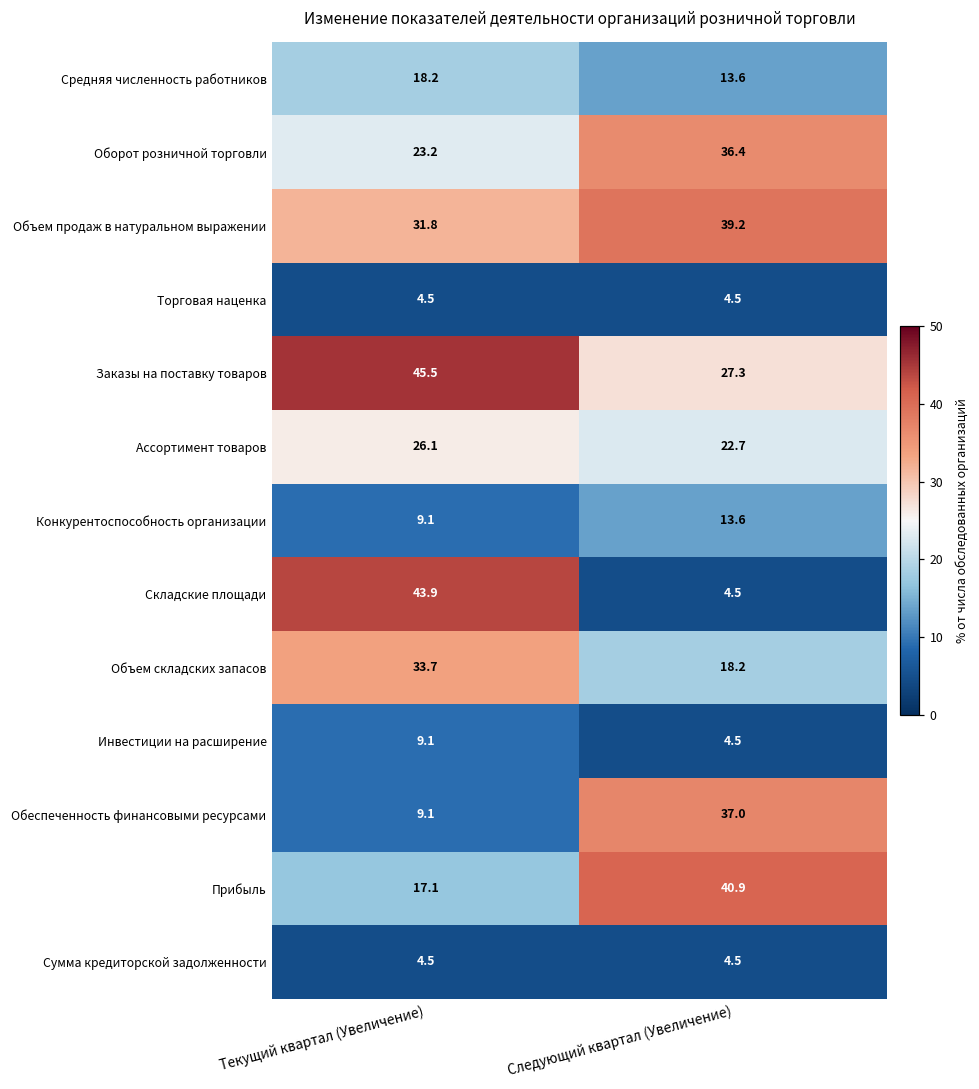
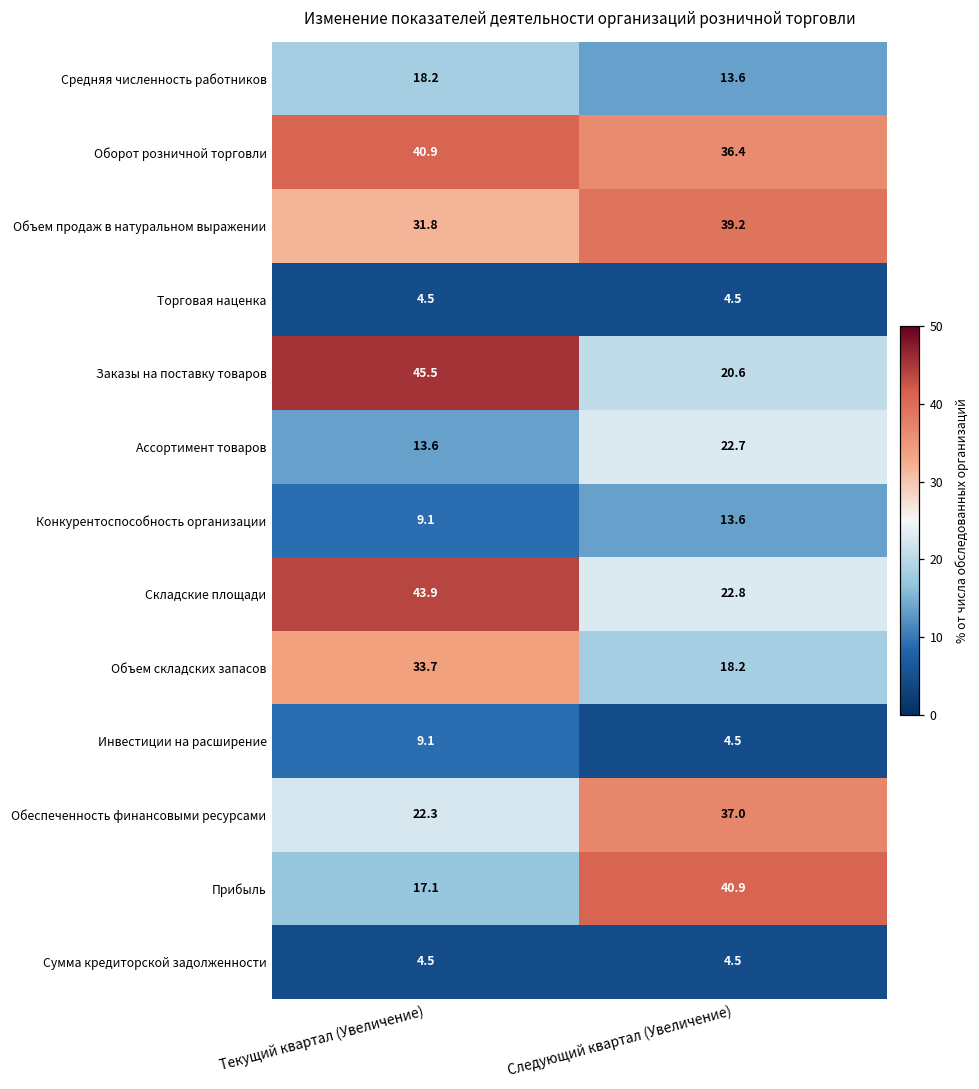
Оборот розничной торговли, Текущий квартал (Увеличение): 23.2 -> 40.9
Заказы на поставку товаров, Следующий квартал (Увеличение): 27.3 -> 20.6
Ассортимент товаров, Текущий квартал (Увеличение): 26.1 -> 13.6
Складские площади, Следующий квартал (Увеличение): 4.5 -> 22.8
Обеспеченность финансовыми ресурсами, Текущий квартал (Увеличение): 9.1 -> 22.3
